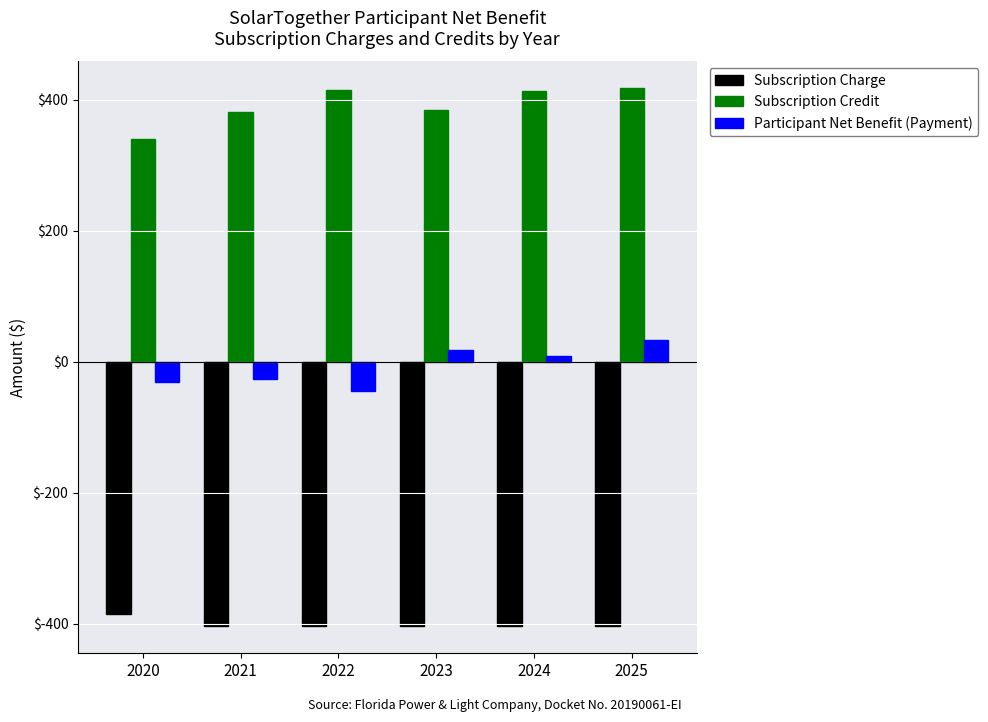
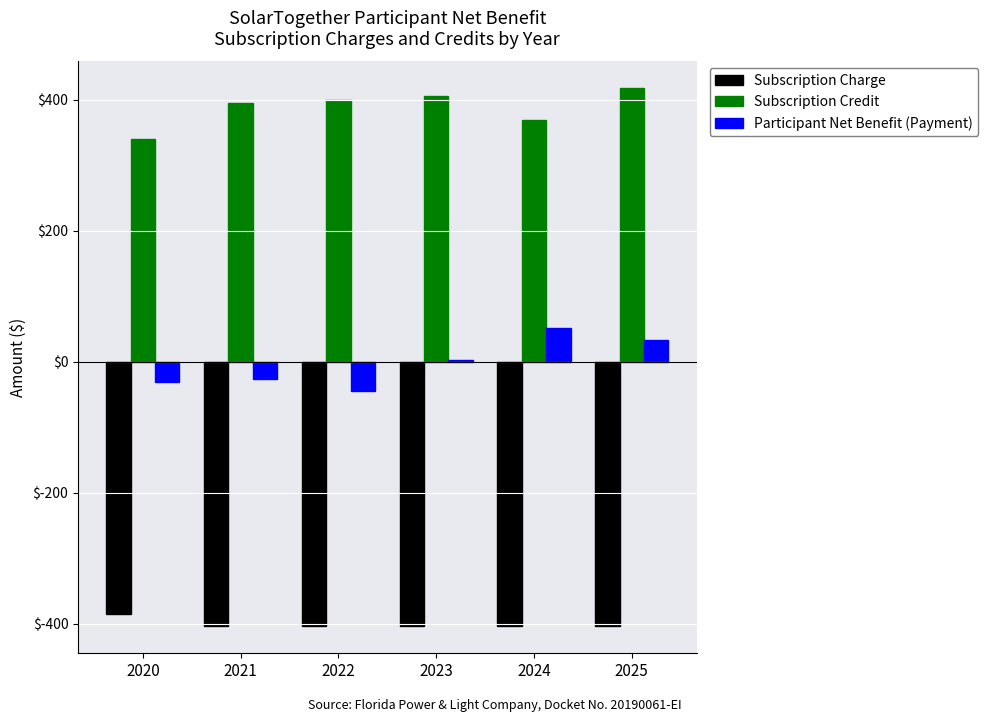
Subscription Credit, 2021: $380 -> $390
Subscription Credit, 2022: $410 -> $400
Subscription Credit, 2023: $390 -> $410
Participant Net Benefit (Payment), 2023: $20 -> $0
Subscription Credit, 2024: $410 -> $370
Participant Net Benefit (Payment), 2024: $10 -> $50
